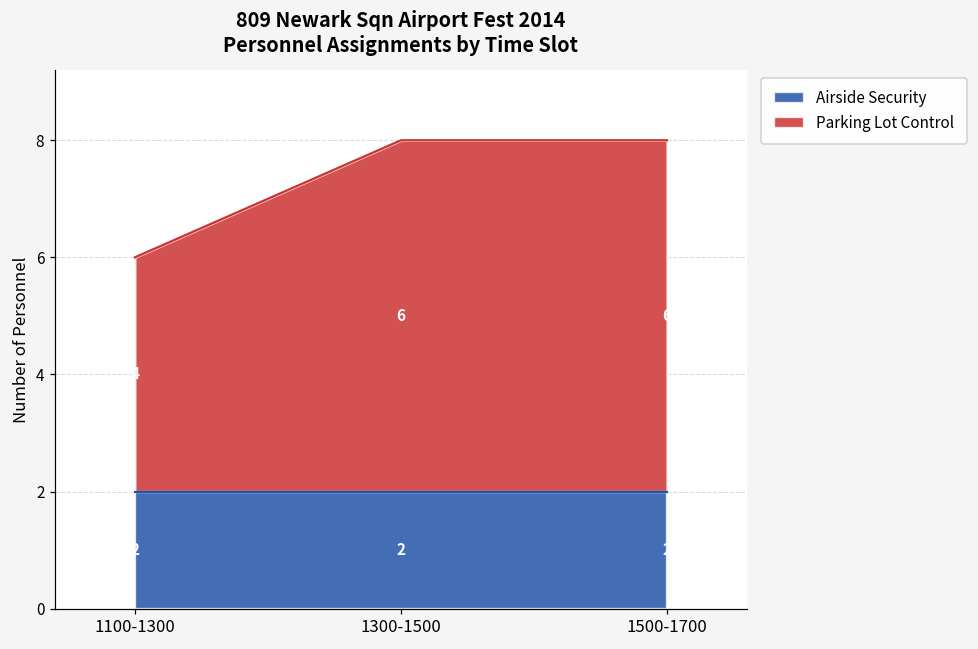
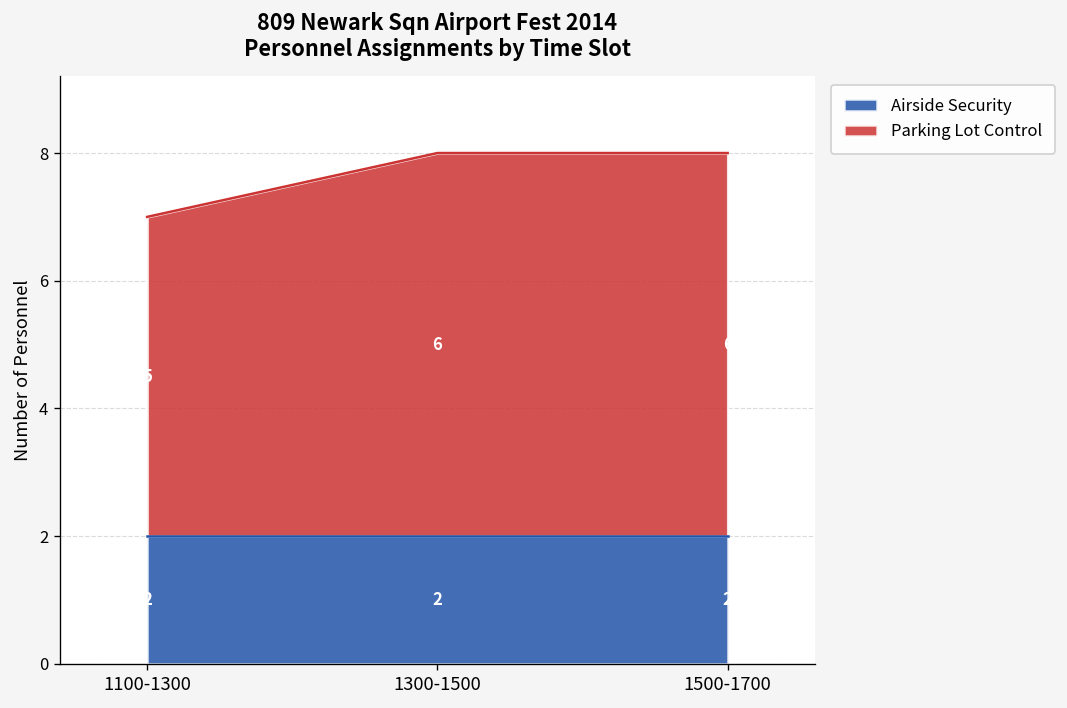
Parking Lot Control, 1100-1300: 4 -> 5
